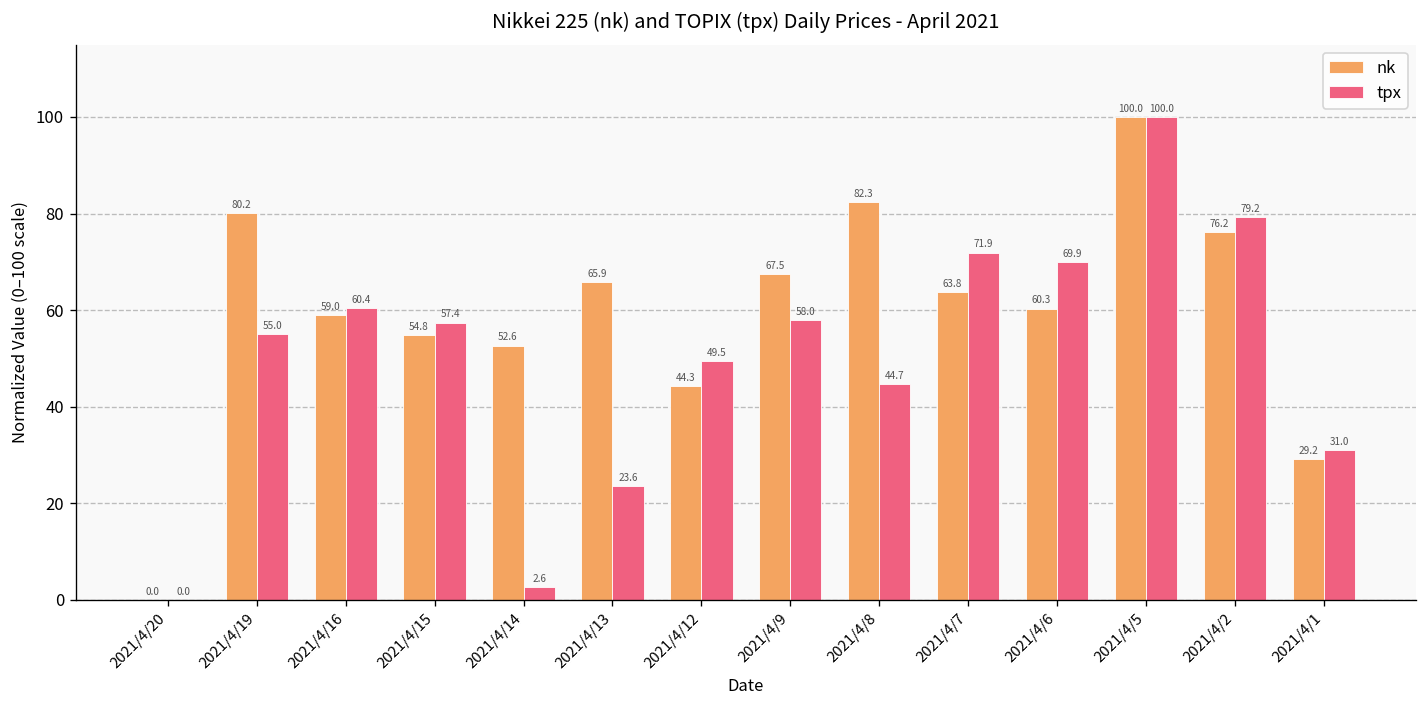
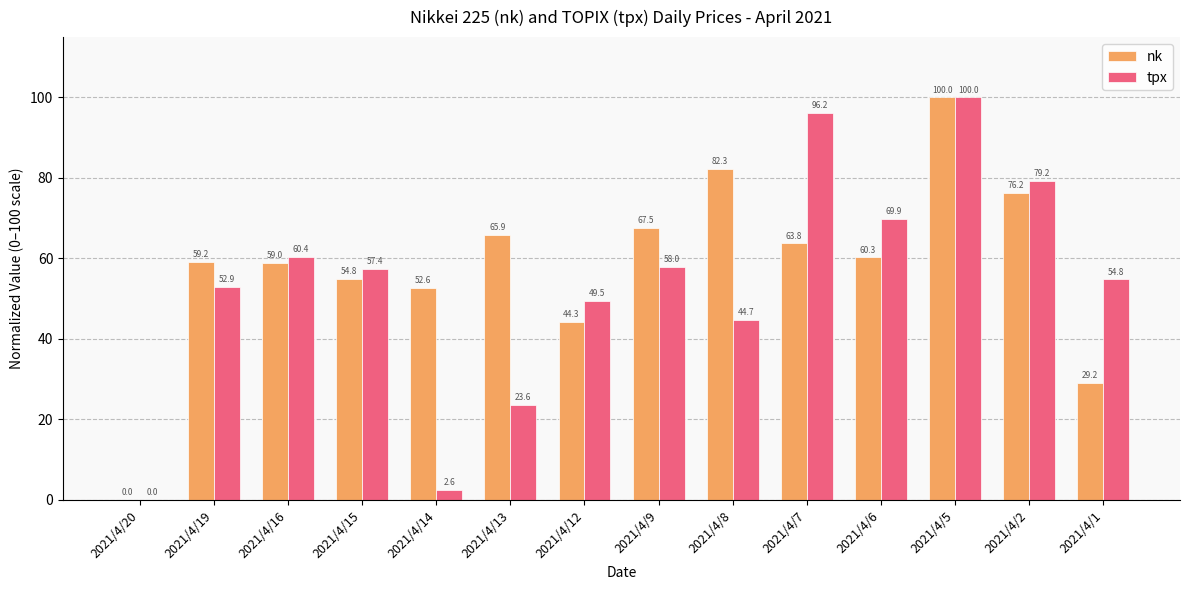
nk, 2021/4/19: 80.2 -> 59.2
tpx, 2021/4/19: 55.0 -> 52.9
tpx, 2021/4/7: 71.9 -> 96.2
tpx, 2021/4/1: 31.0 -> 54.8
